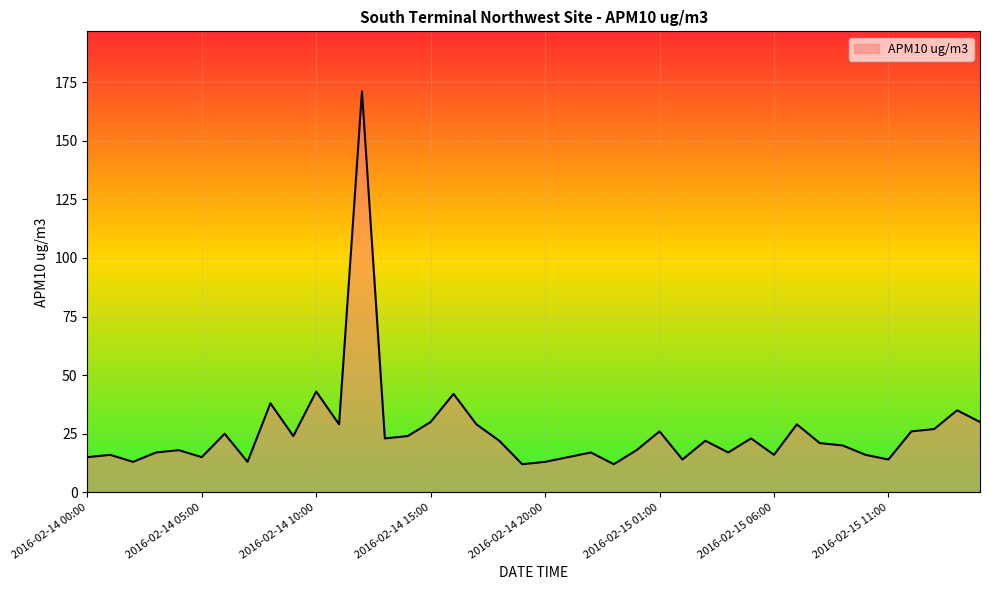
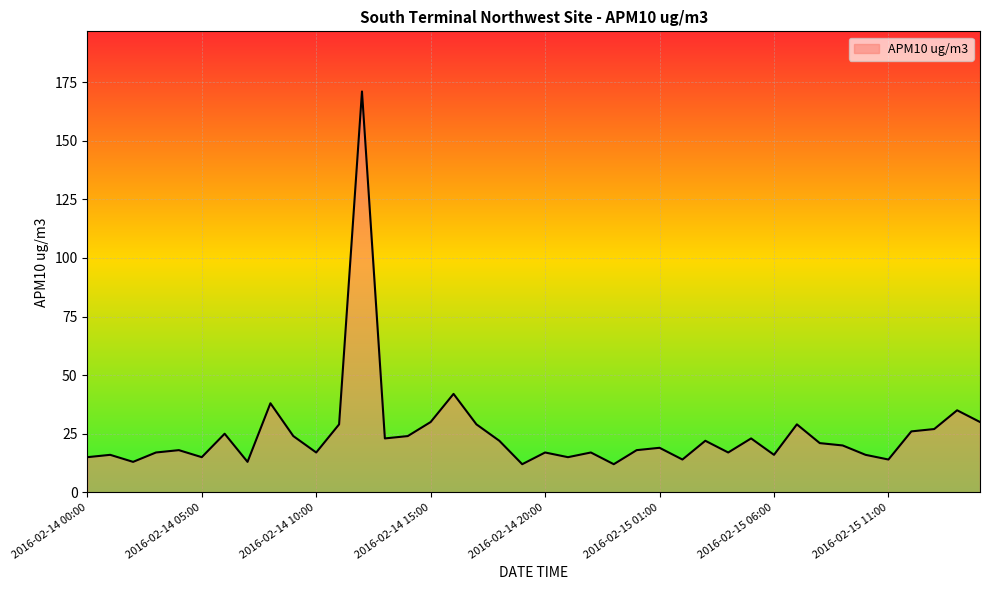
2016-02-14 10:00: 43 -> 17
2016-02-14 20:00: 13 -> 17
2016-02-15 01:00: 26 -> 19
